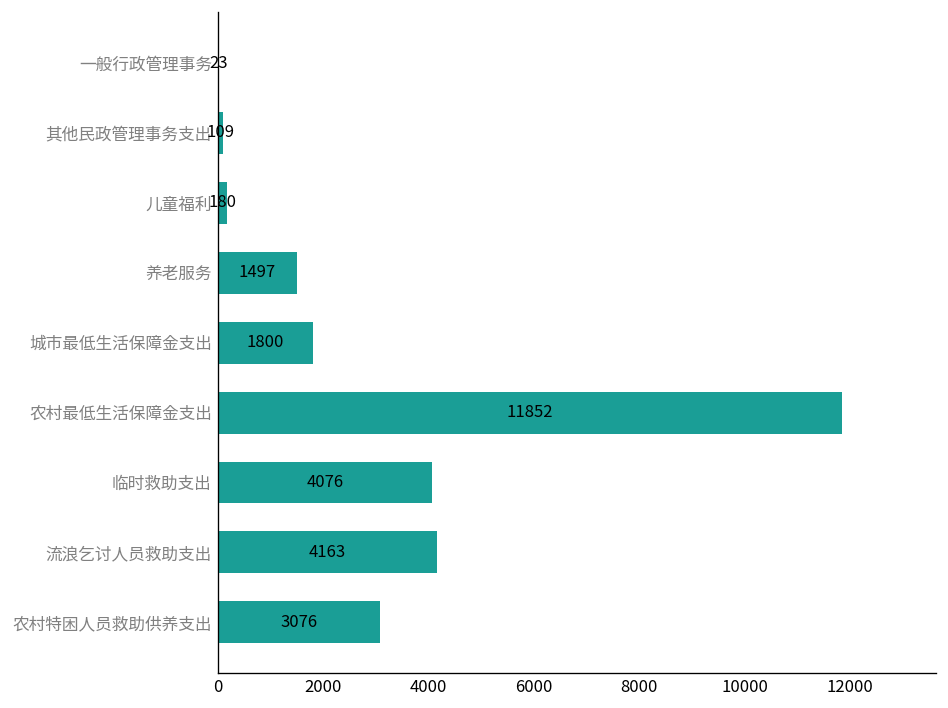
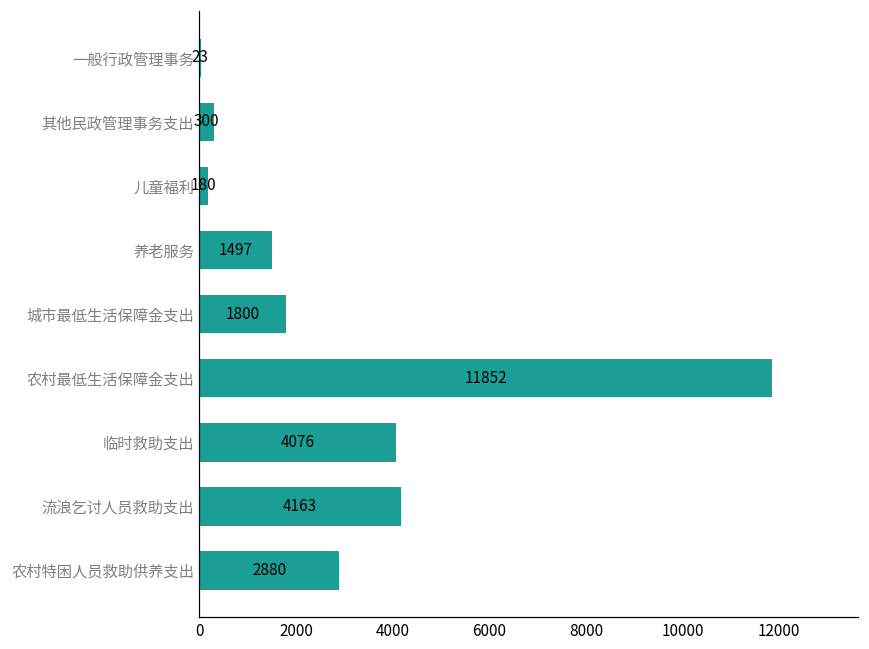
其他民政管理事务支出: 109 -> 300
农村特困人员救助供养支出: 3076 -> 2880
